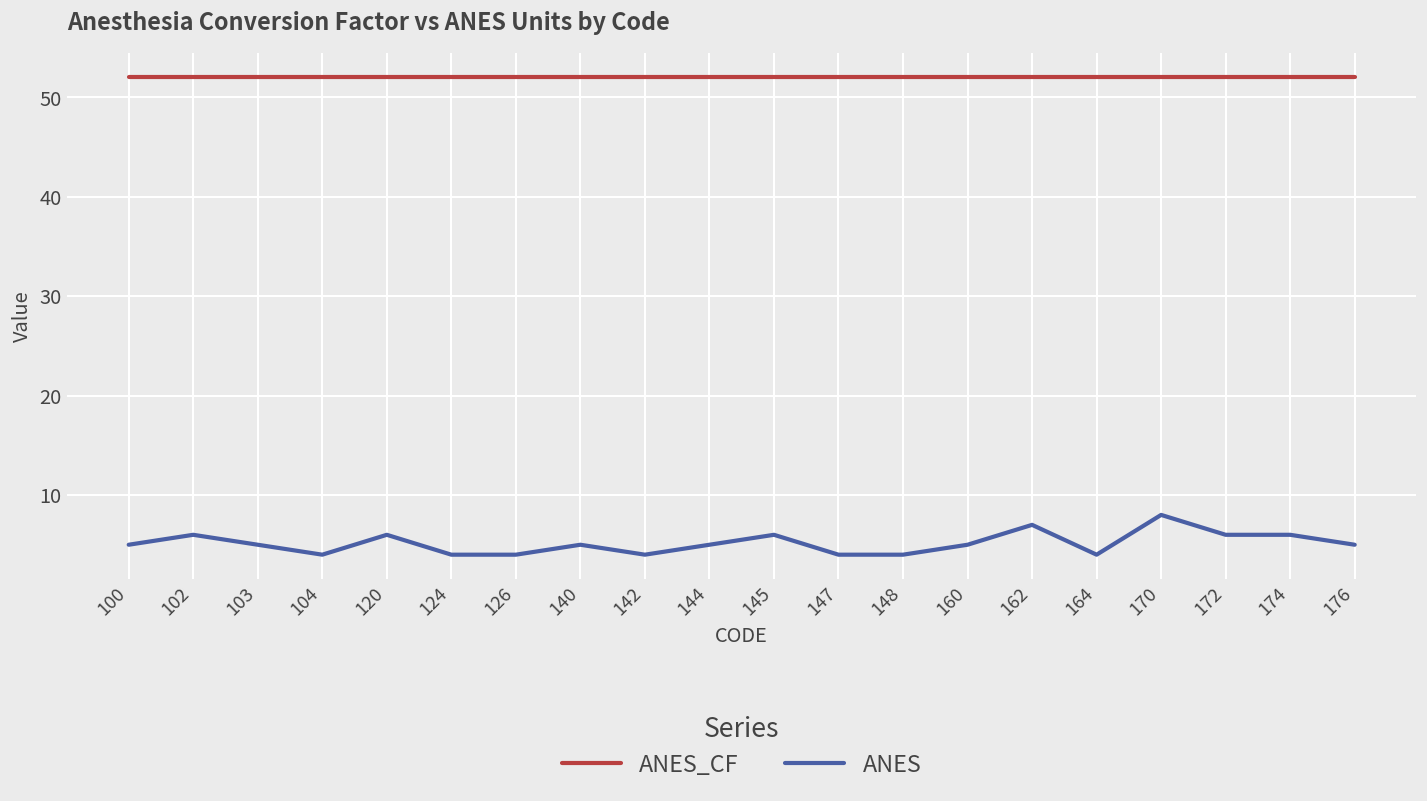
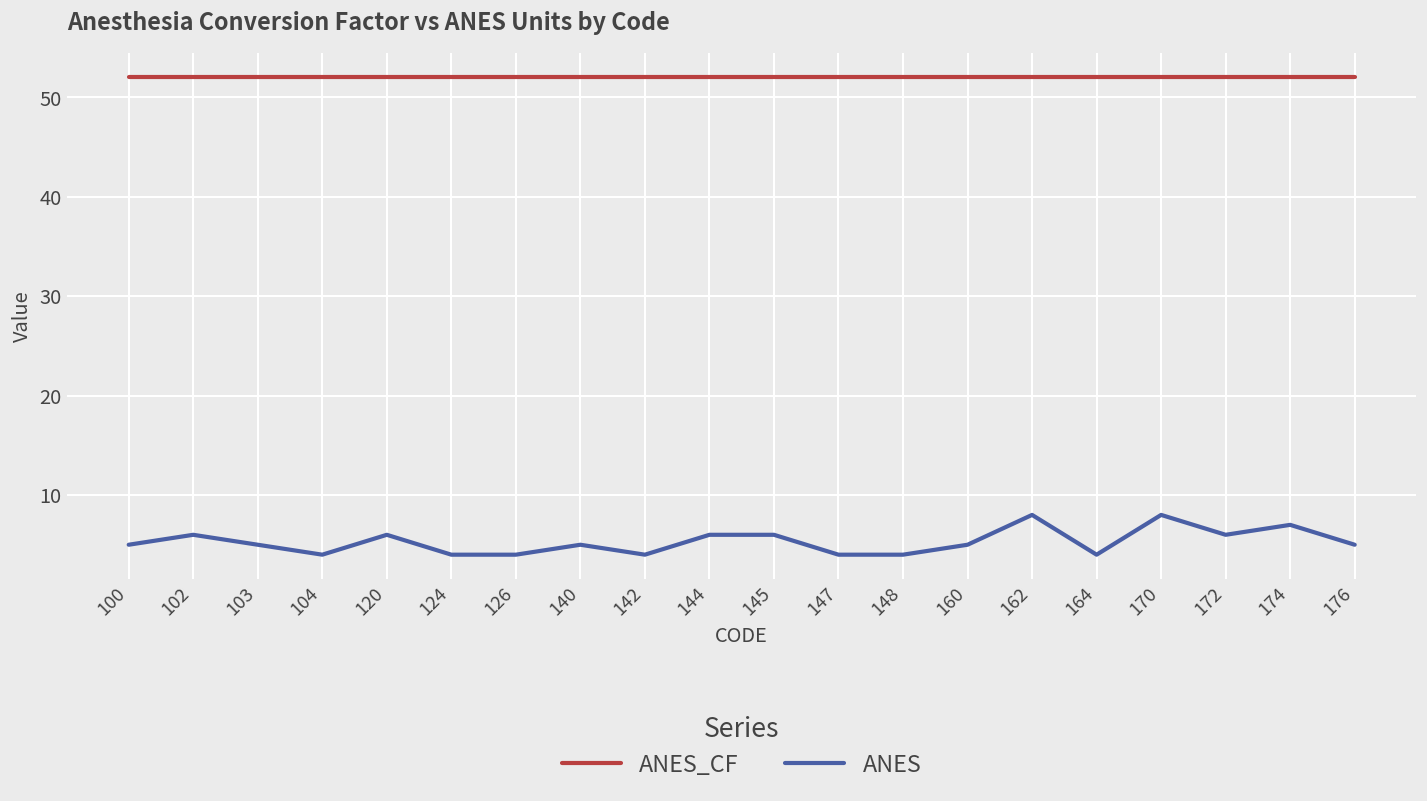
ANES, 144: 5 -> 6
ANES, 162: 7 -> 8
ANES, 174: 6 -> 7
